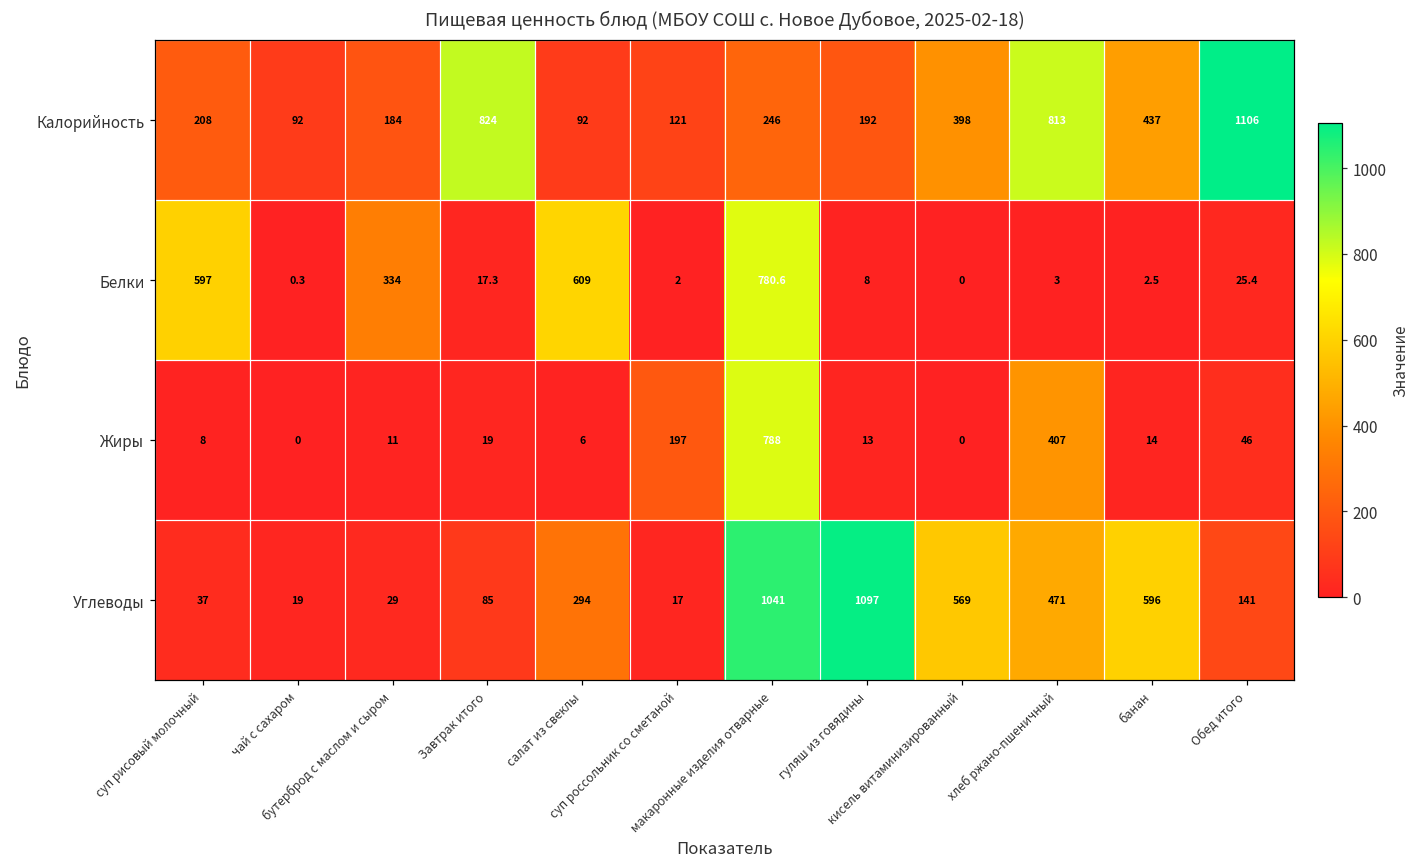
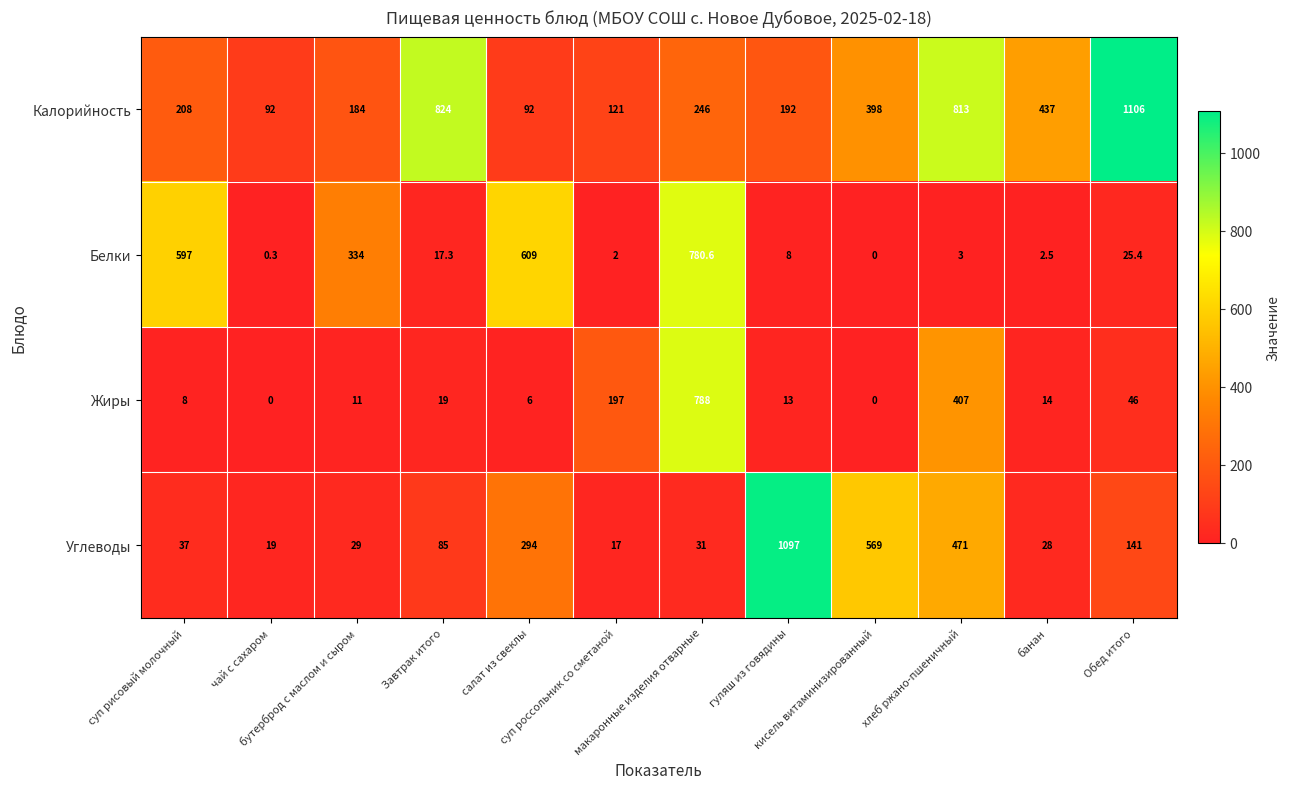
Углеводы, макаронные изделия отварные: 1041 -> 31
Углеводы, банан: 596 -> 28
